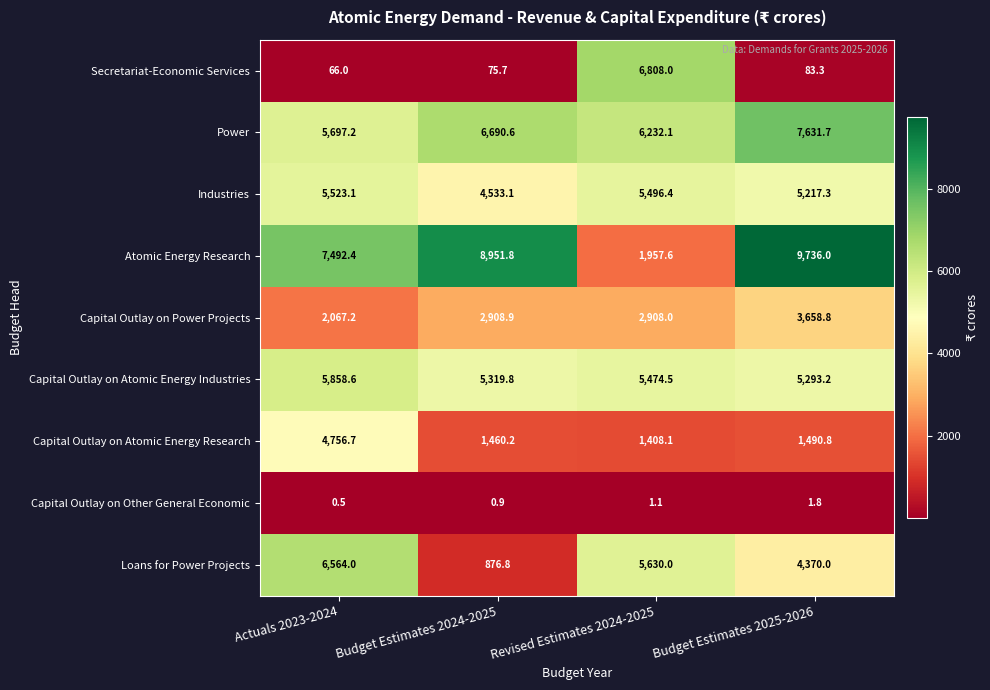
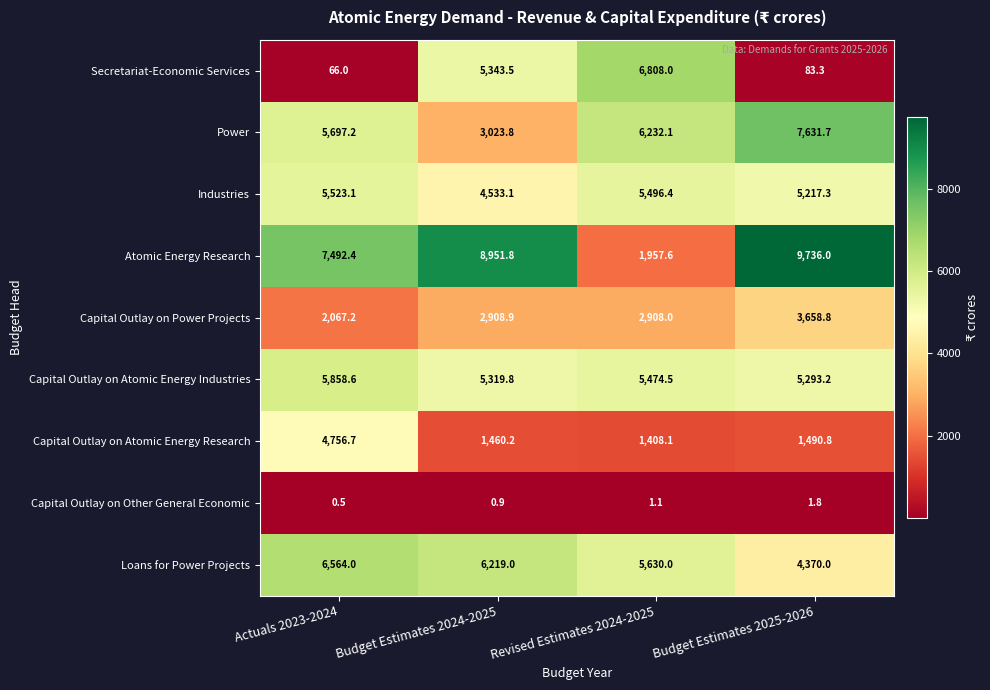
Secretariat-Economic Services, Budget Estimates 2024-2025: 75.7 -> 5,343.5
Power, Budget Estimates 2024-2025: 6,690.6 -> 3,023.8
Loans for Power Projects, Budget Estimates 2024-2025: 876.8 -> 6,219.0
